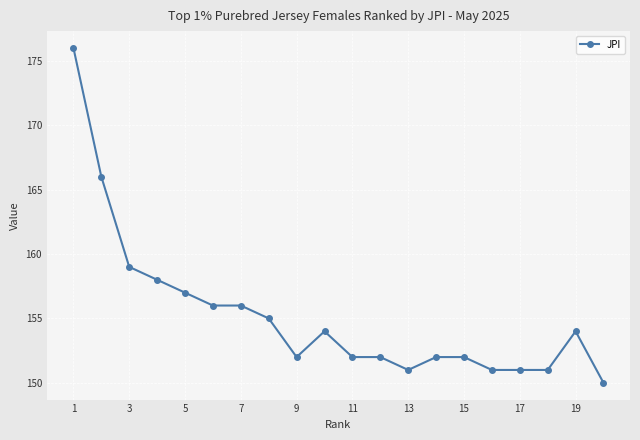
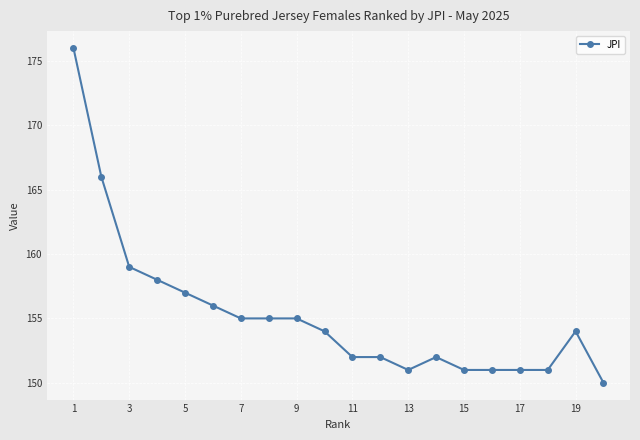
7: 156 -> 155
9: 152 -> 155
15: 152 -> 151
